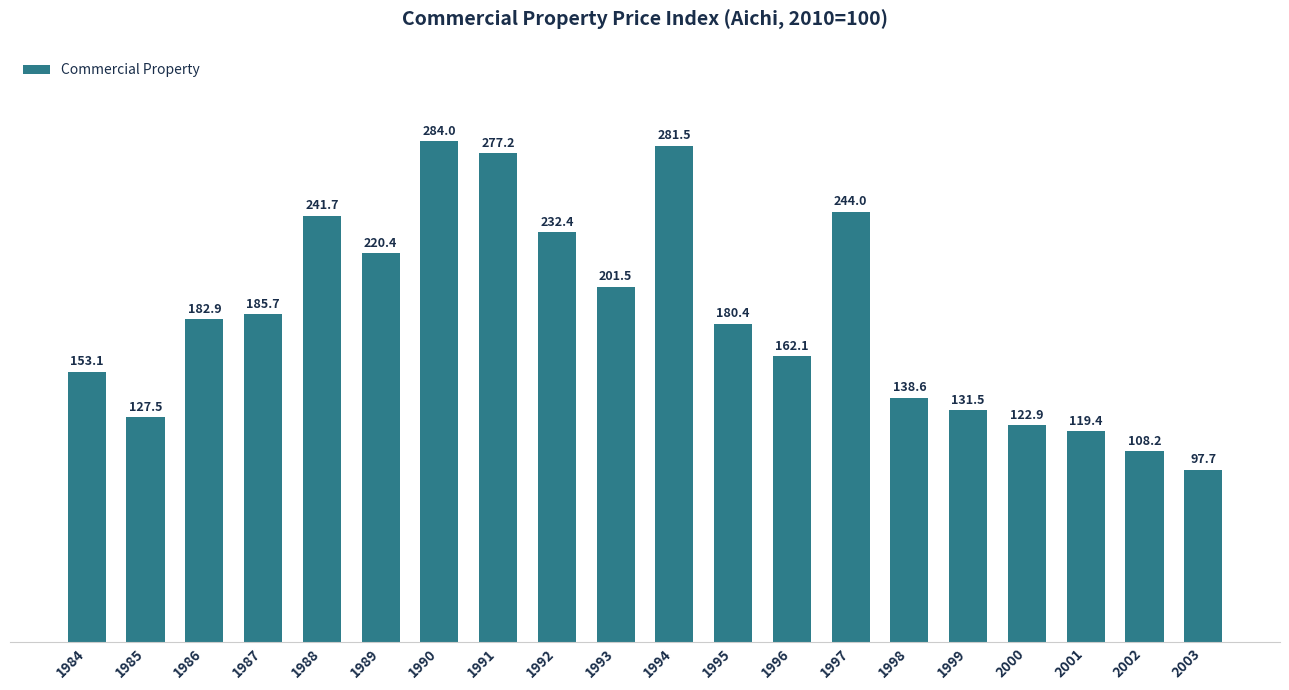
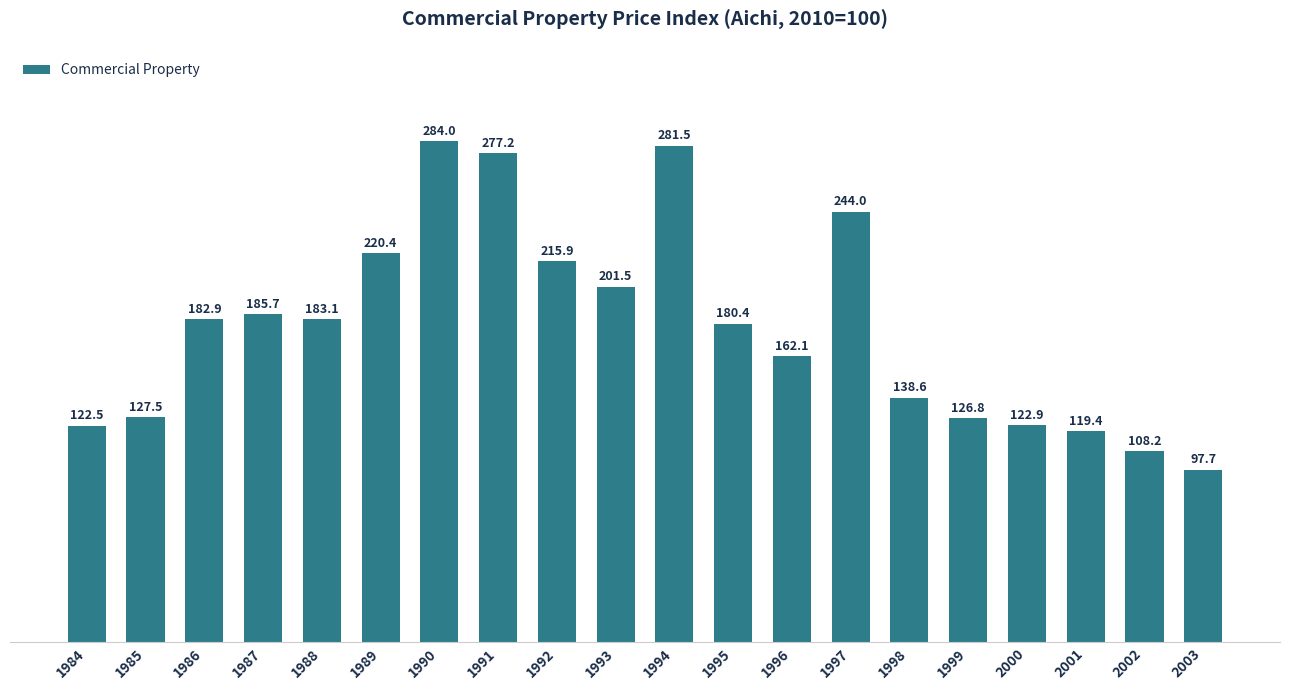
1984: 153.1 -> 122.5
1988: 241.7 -> 183.1
1992: 232.4 -> 215.9
1999: 131.5 -> 126.8
